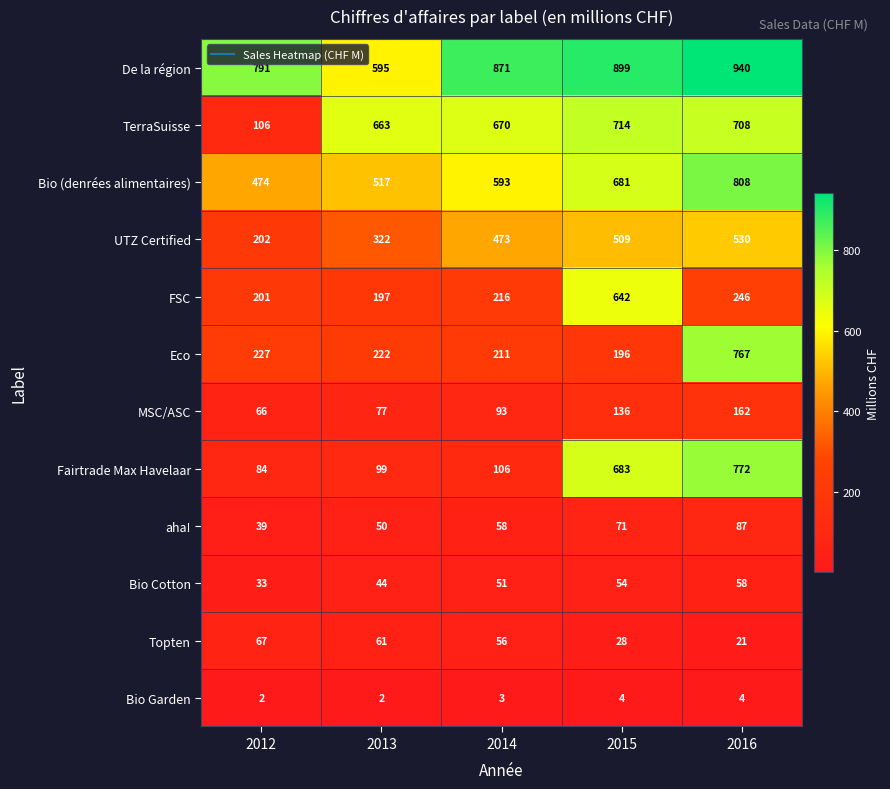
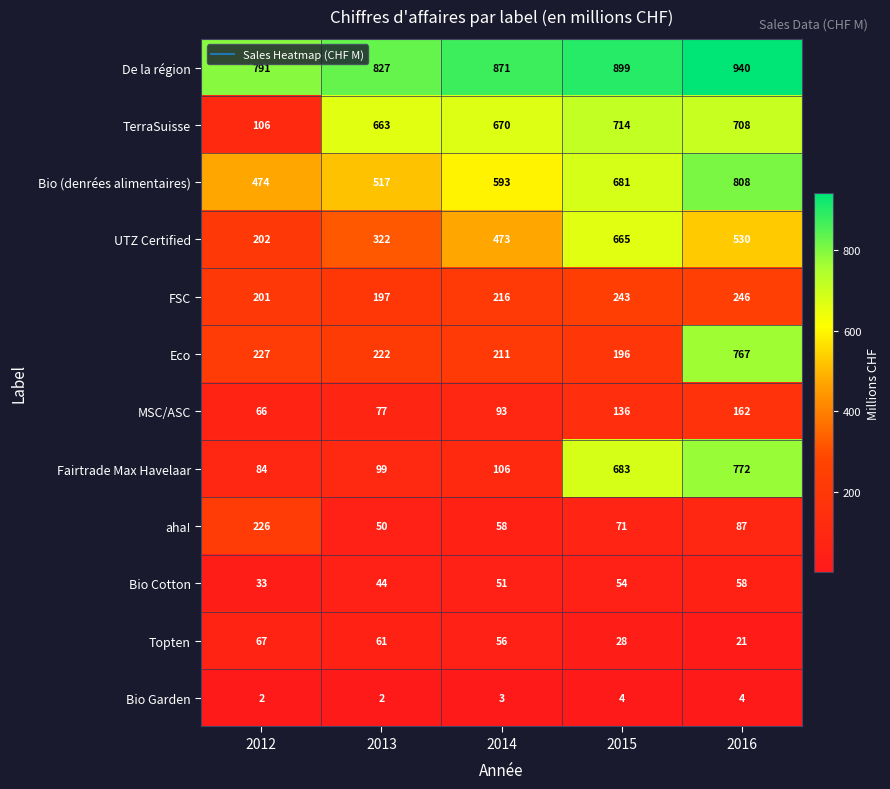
De la région, 2013: 595 -> 827
UTZ Certified, 2015: 509 -> 665
FSC, 2015: 642 -> 243
aha!, 2012: 39 -> 226
